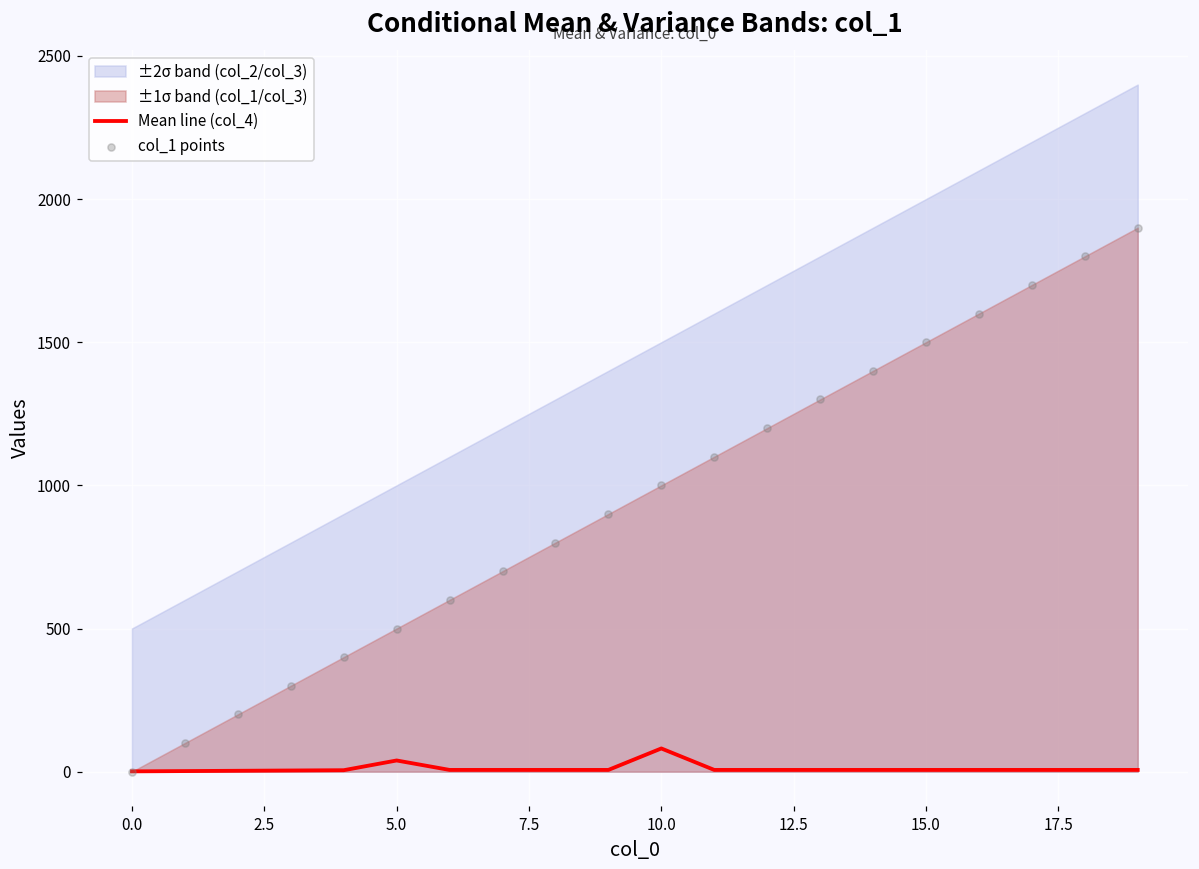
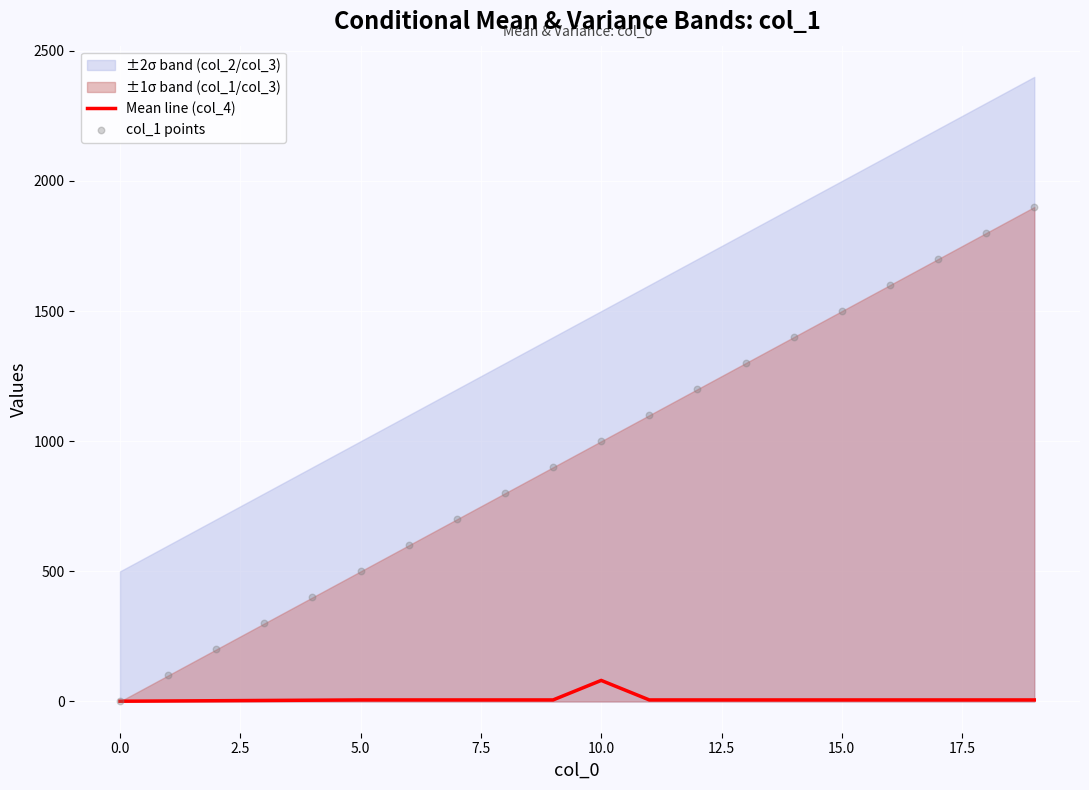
Mean line (col_4), 5.0: 40 -> 10
